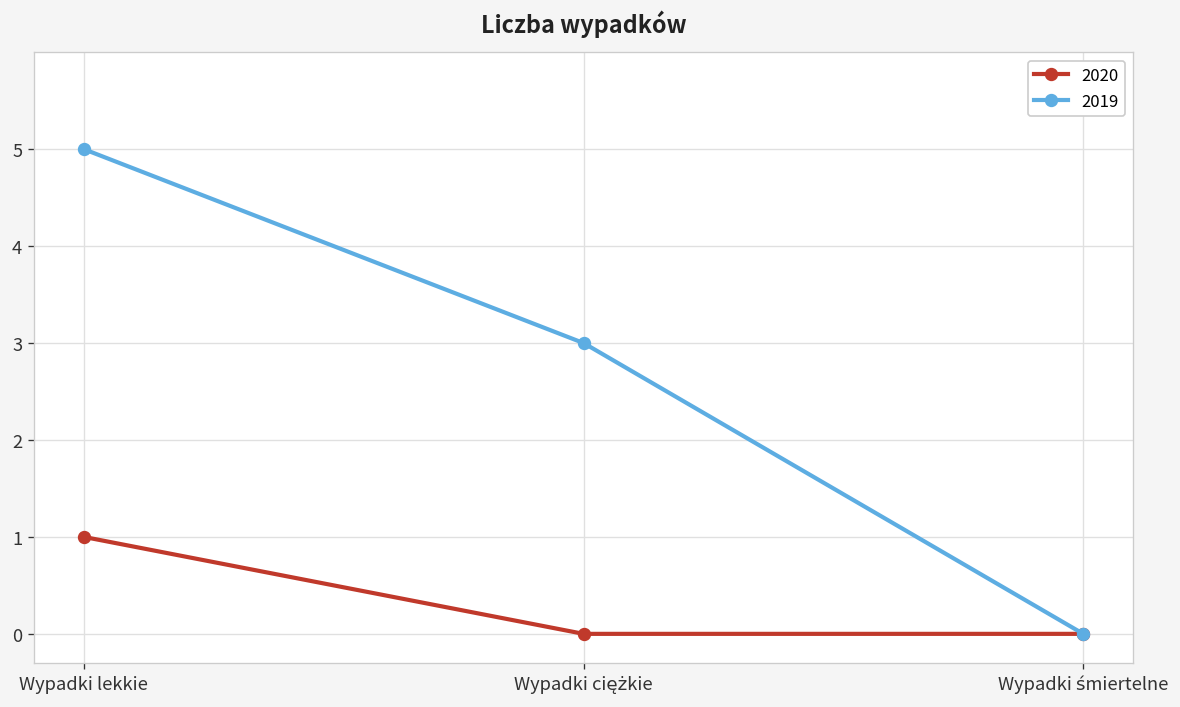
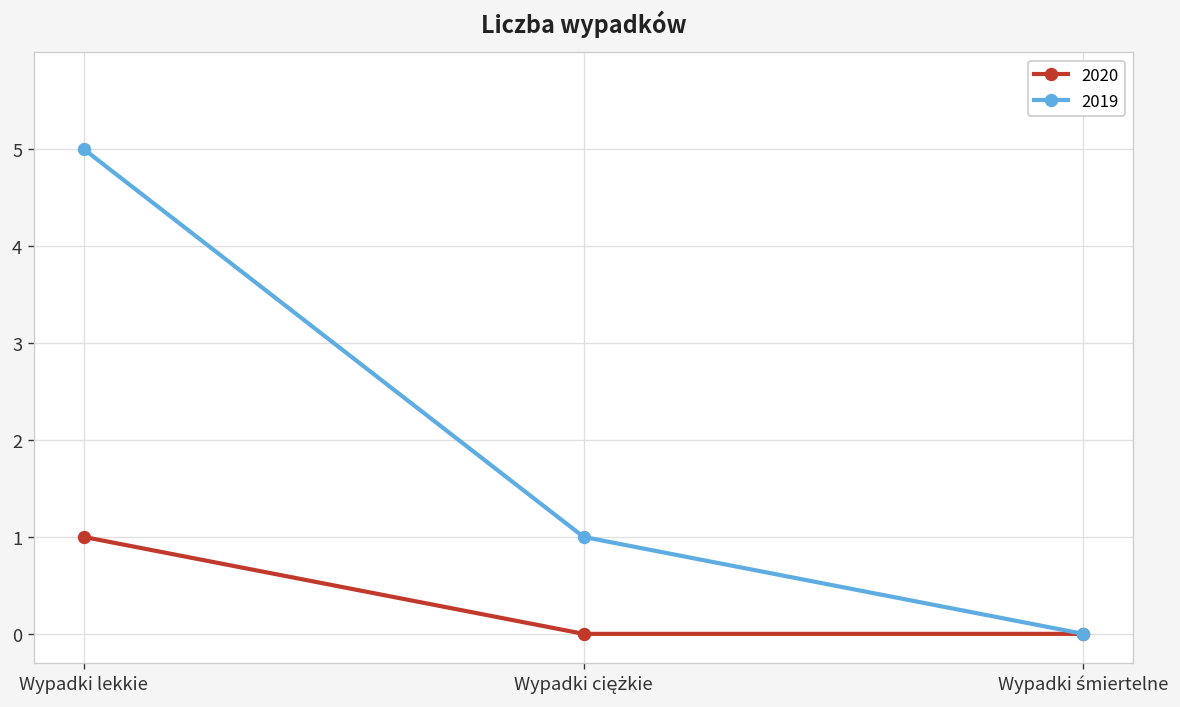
2019, Wypadki ciężkie: 3 -> 1
